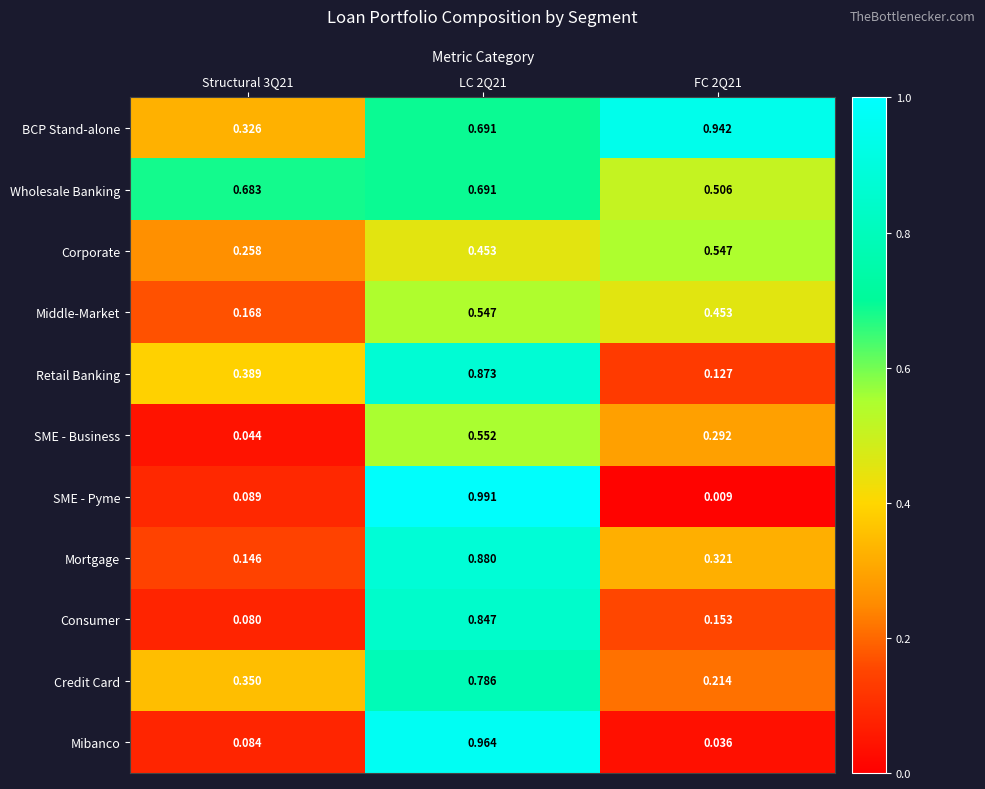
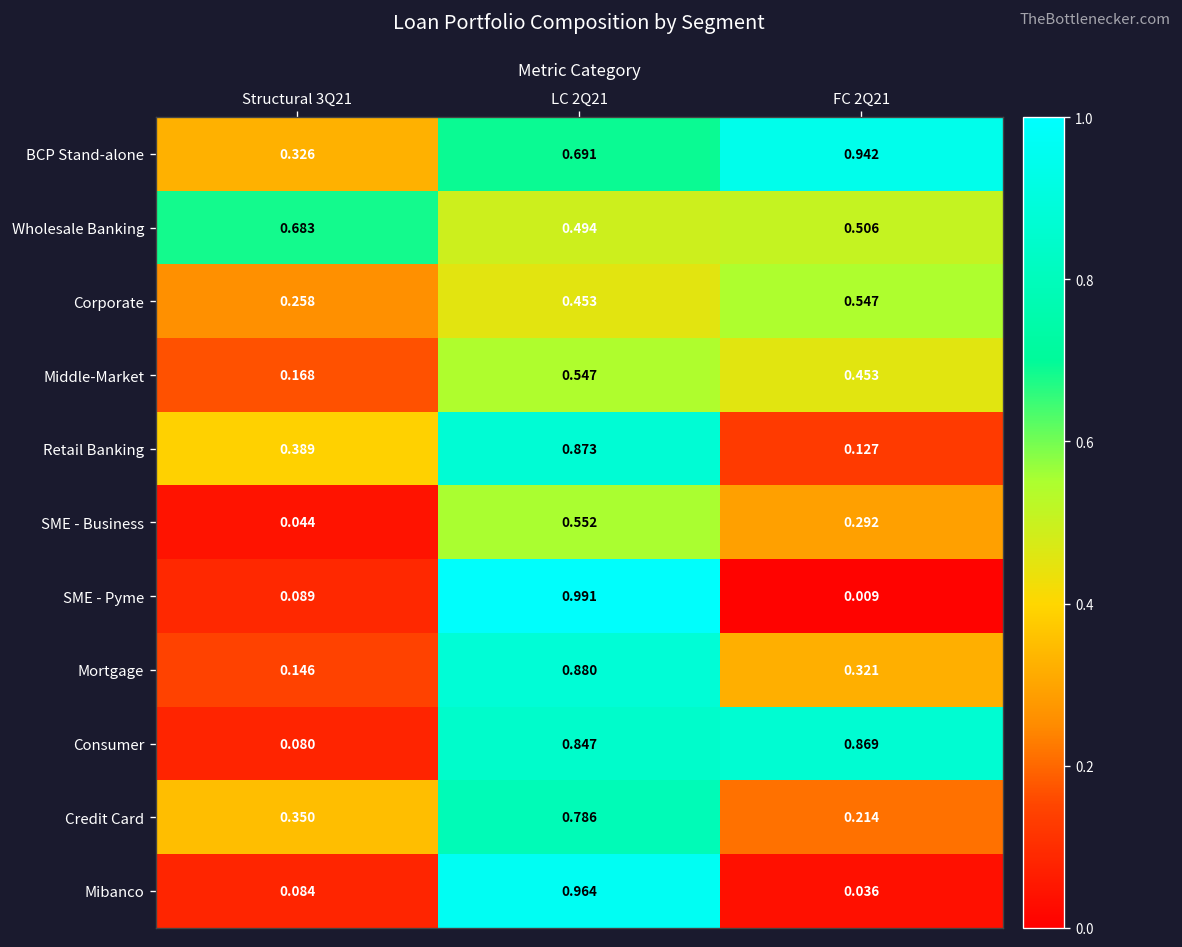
Wholesale Banking, LC 2Q21: 0.691 -> 0.494
Consumer, FC 2Q21: 0.153 -> 0.869
